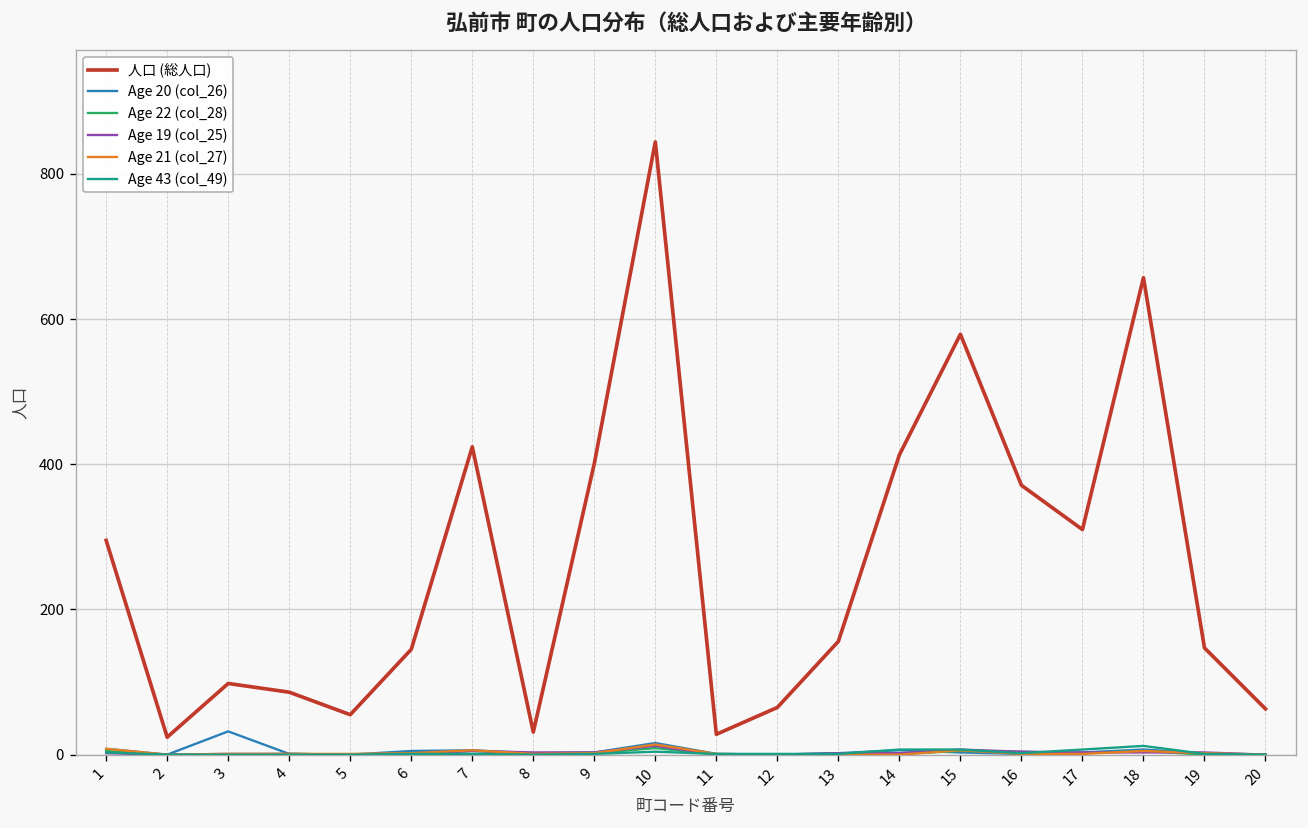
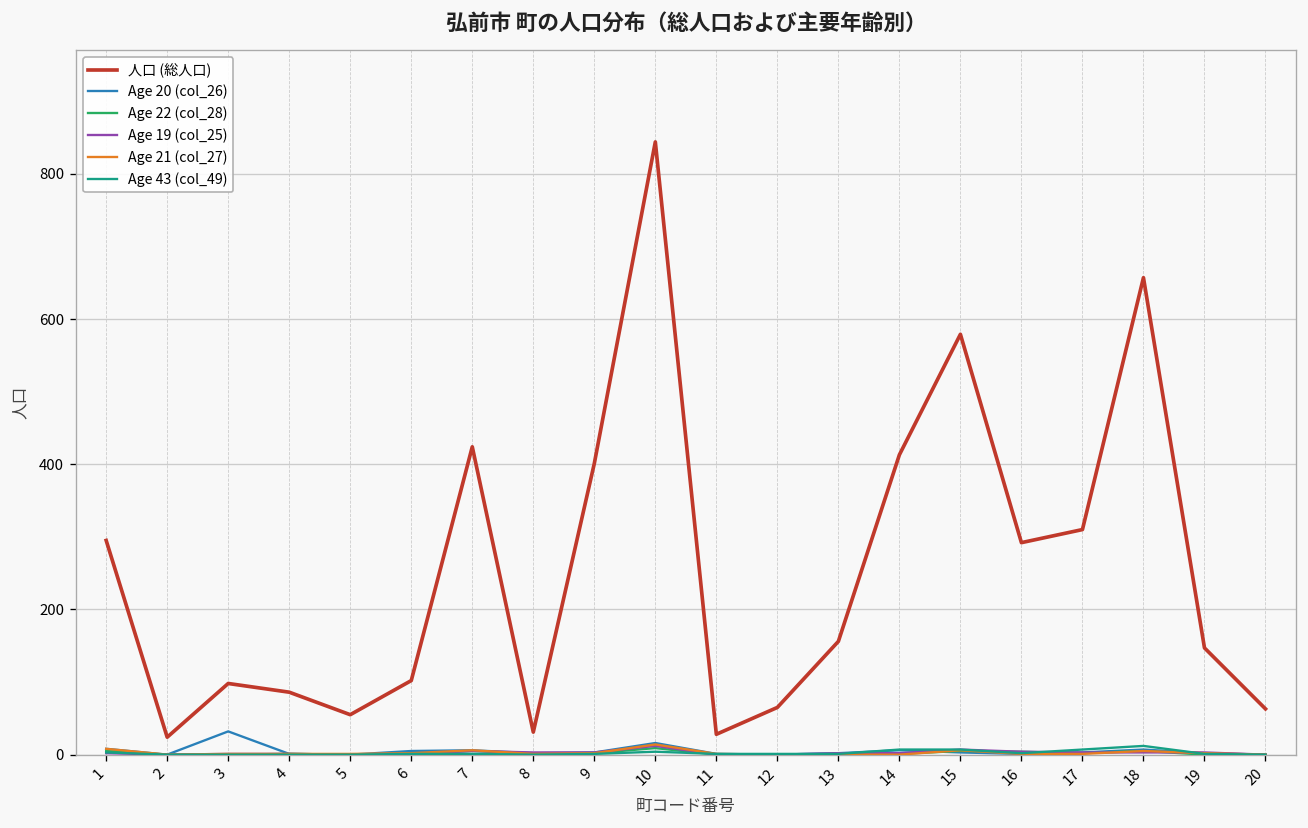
人口 (総人口), 6: 150 -> 100
人口 (総人口), 16: 370 -> 290
